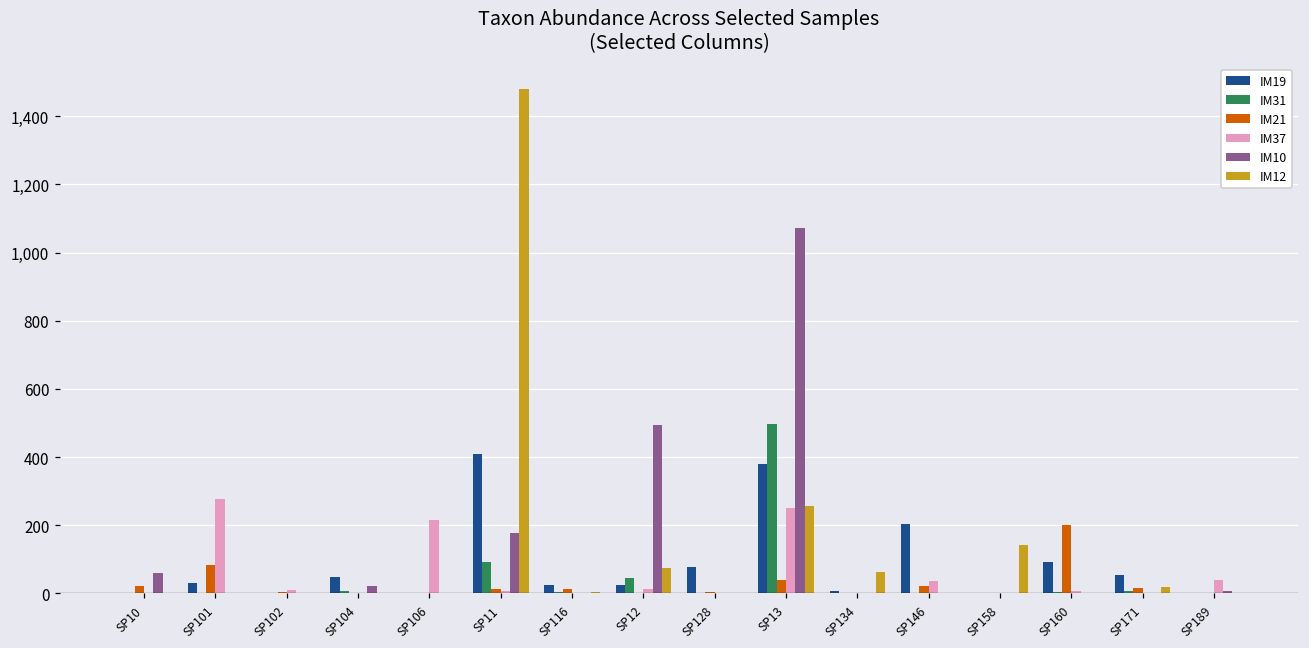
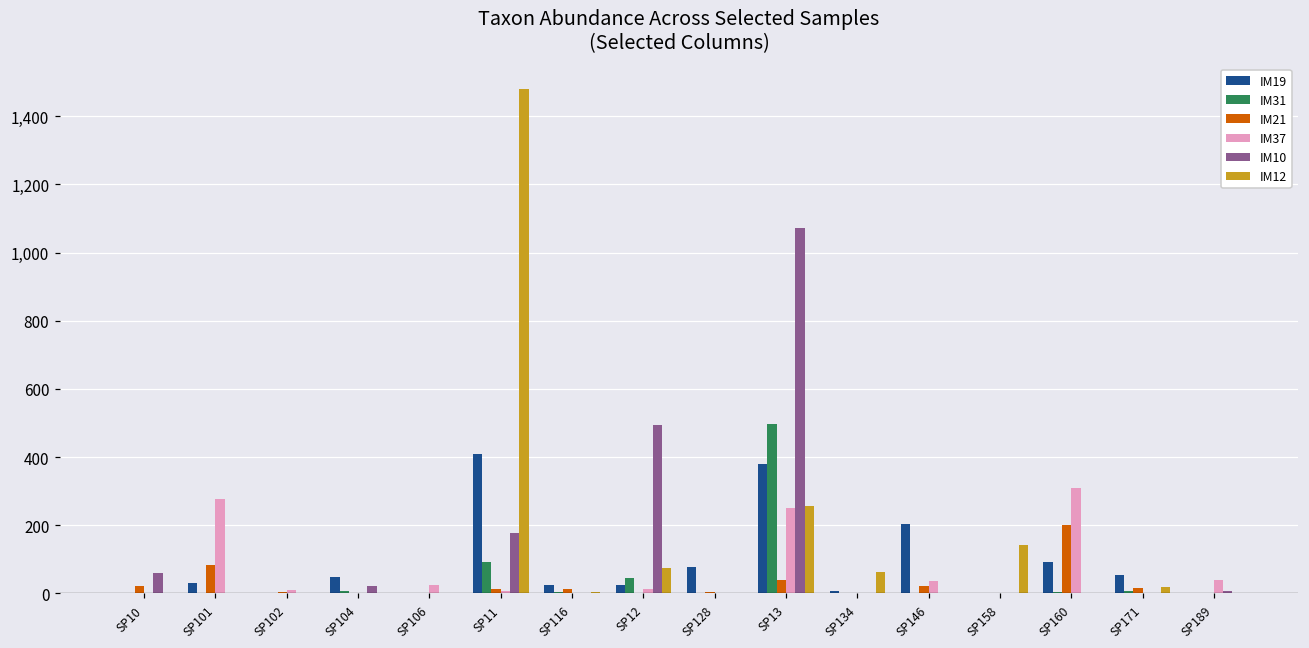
IM37, SP106: 220 -> 20
IM37, SP160: 10 -> 310
